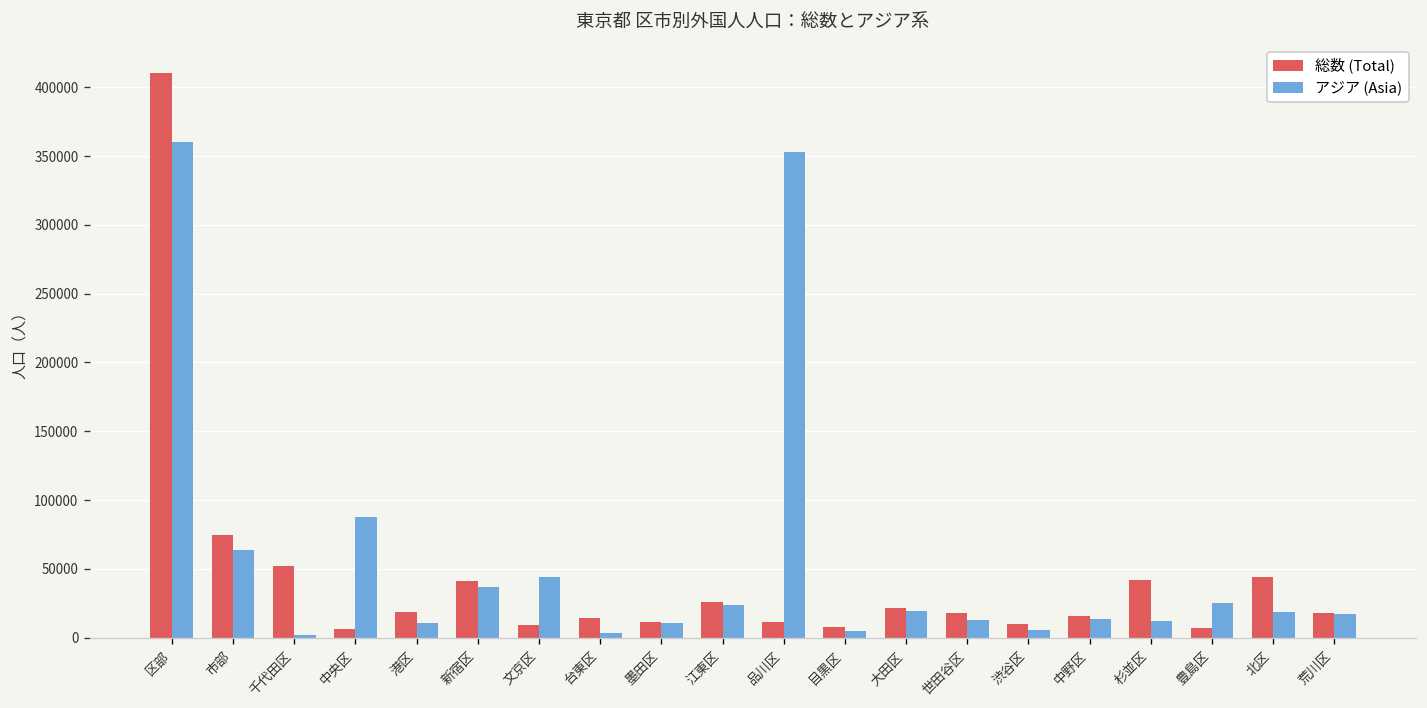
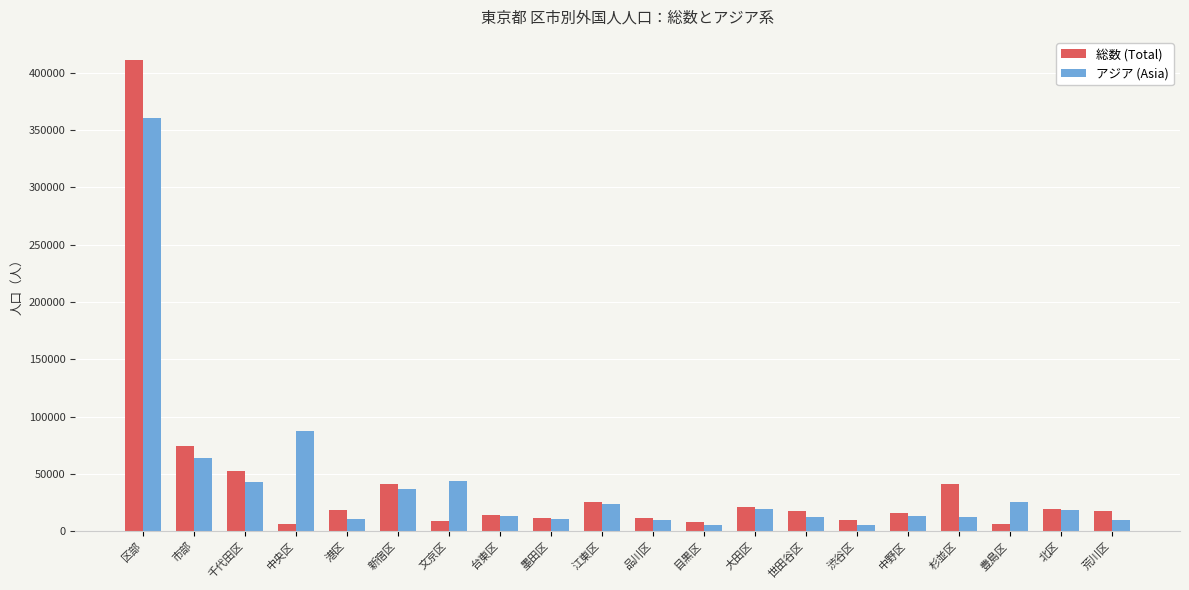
アジア (Asia), 千代田区: 2000 -> 43000
アジア (Asia), 台東区: 4000 -> 14000
アジア (Asia), 品川区: 353000 -> 10000
総数 (Total), 北区: 44000 -> 20000
アジア (Asia), 荒川区: 17000 -> 10000
